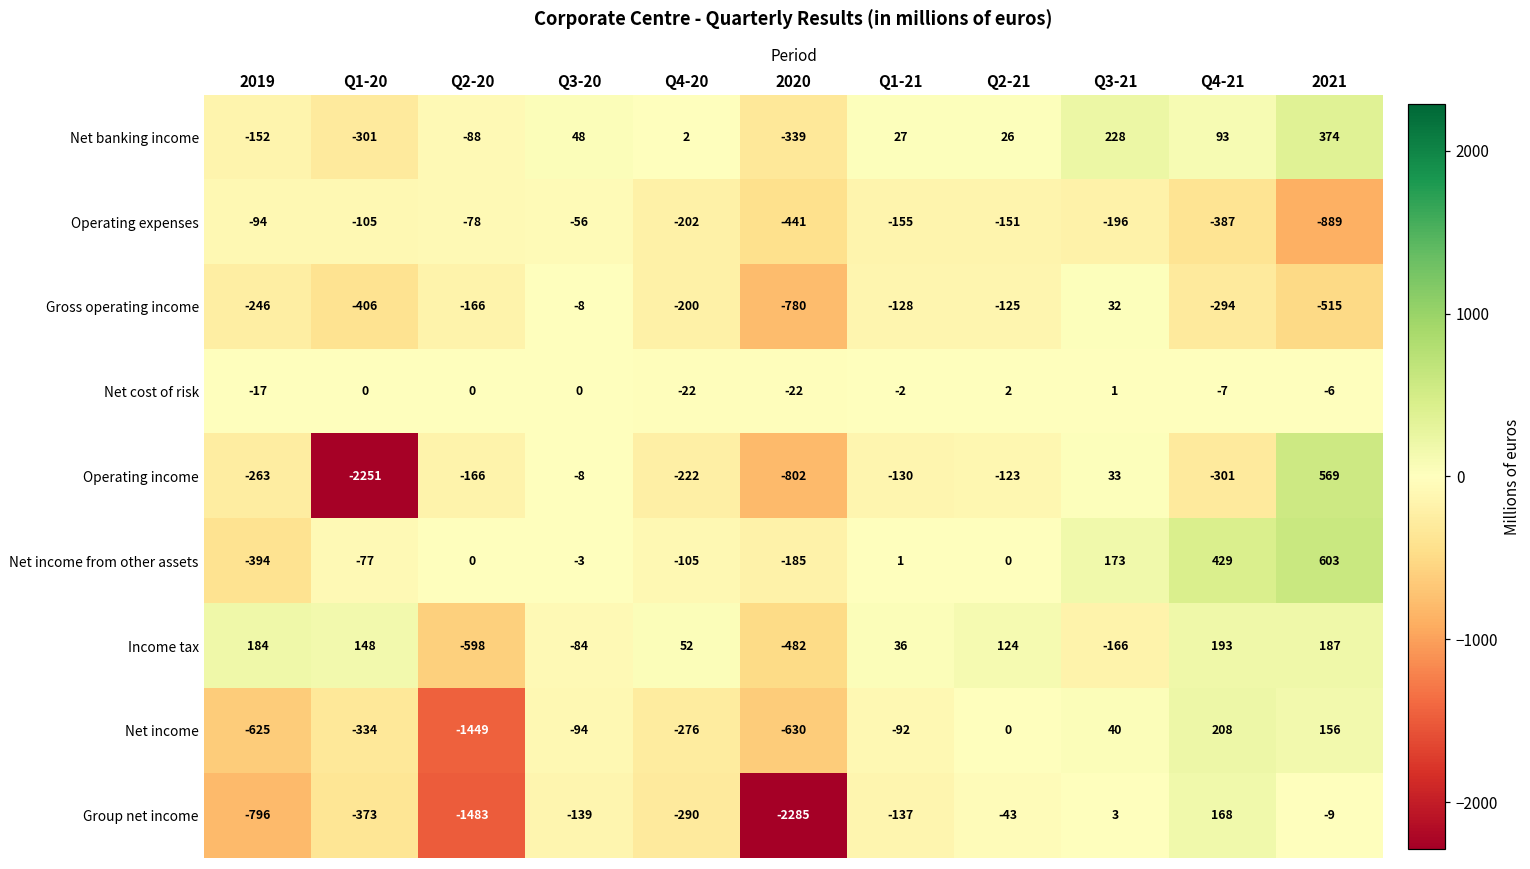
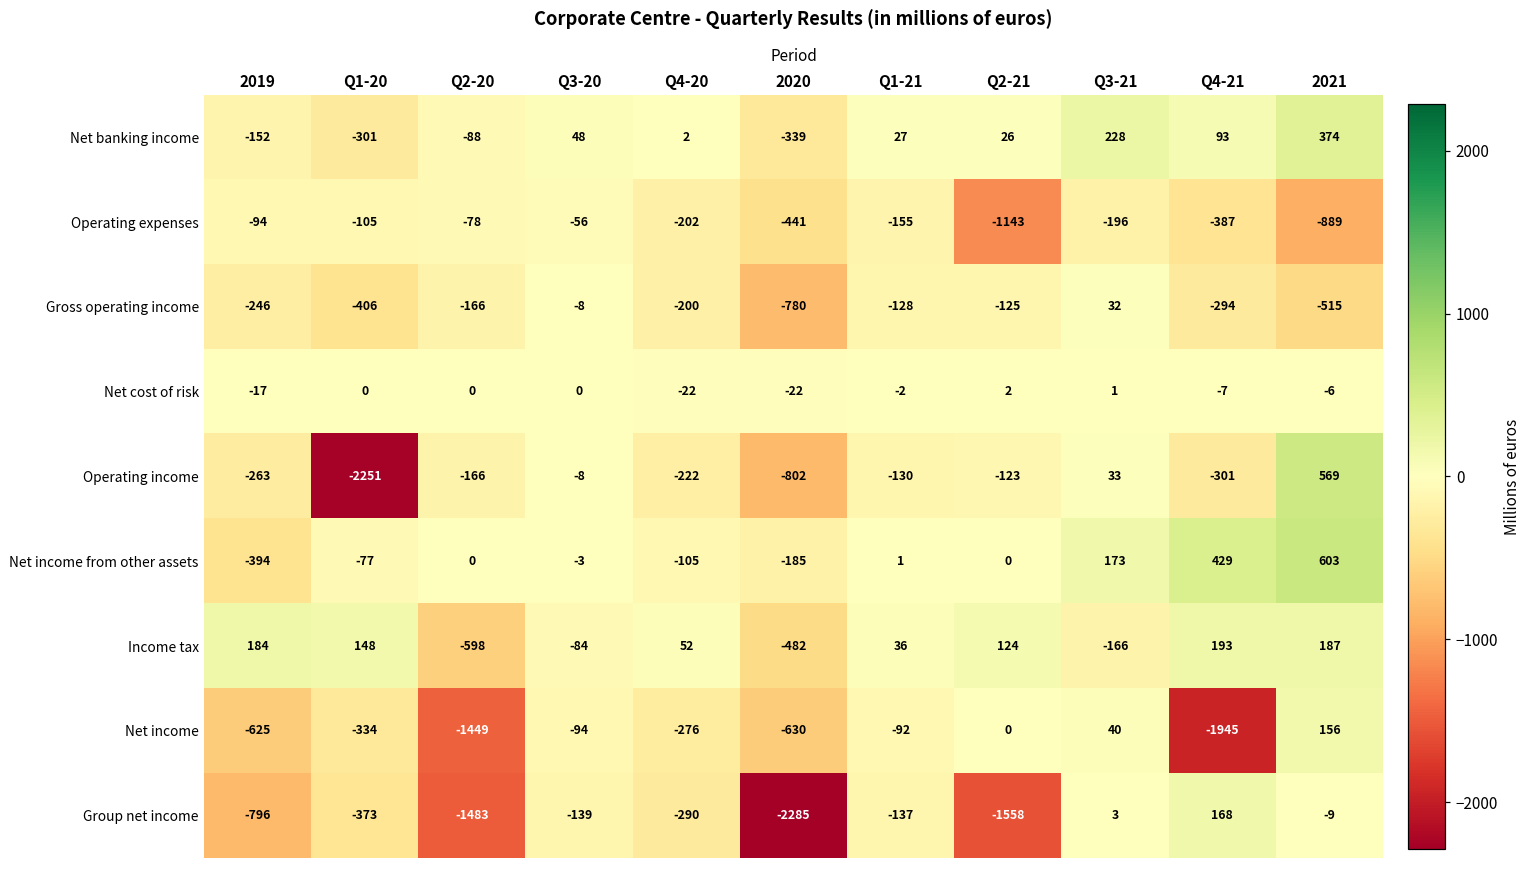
Operating expenses, Q2-21: -151 -> -1143
Net income, Q4-21: 208 -> -1945
Group net income, Q2-21: -43 -> -1558
